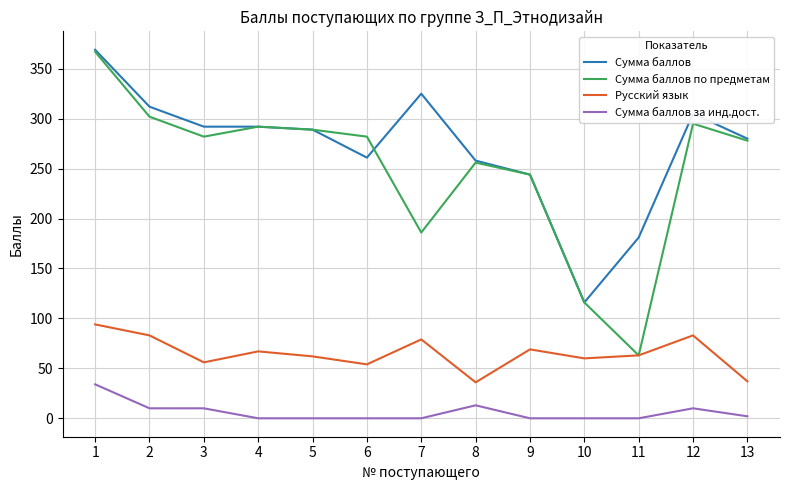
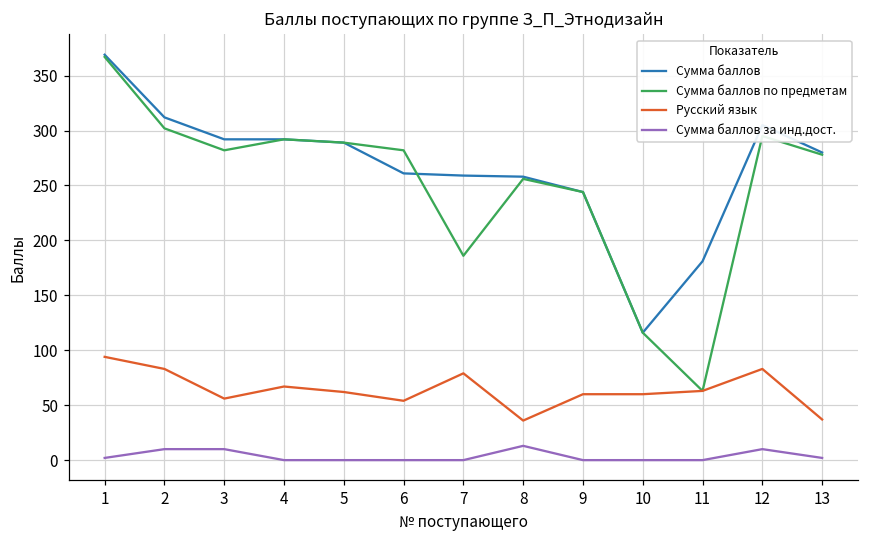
Сумма баллов за инд.дост., 1: 30 -> 0
Сумма баллов, 7: 330 -> 260
Русский язык, 9: 70 -> 60
